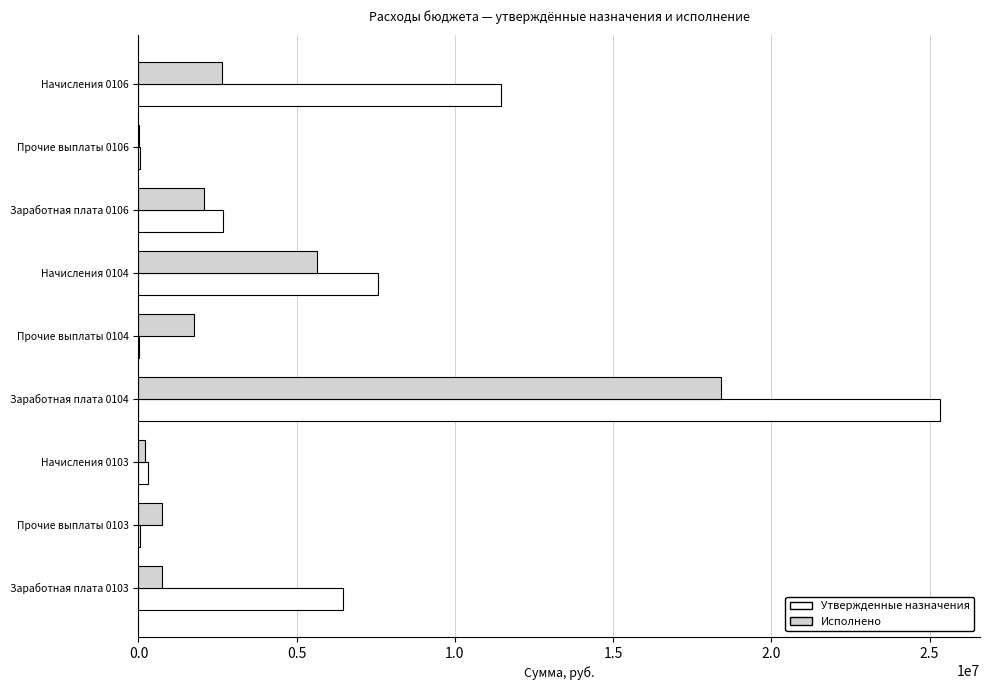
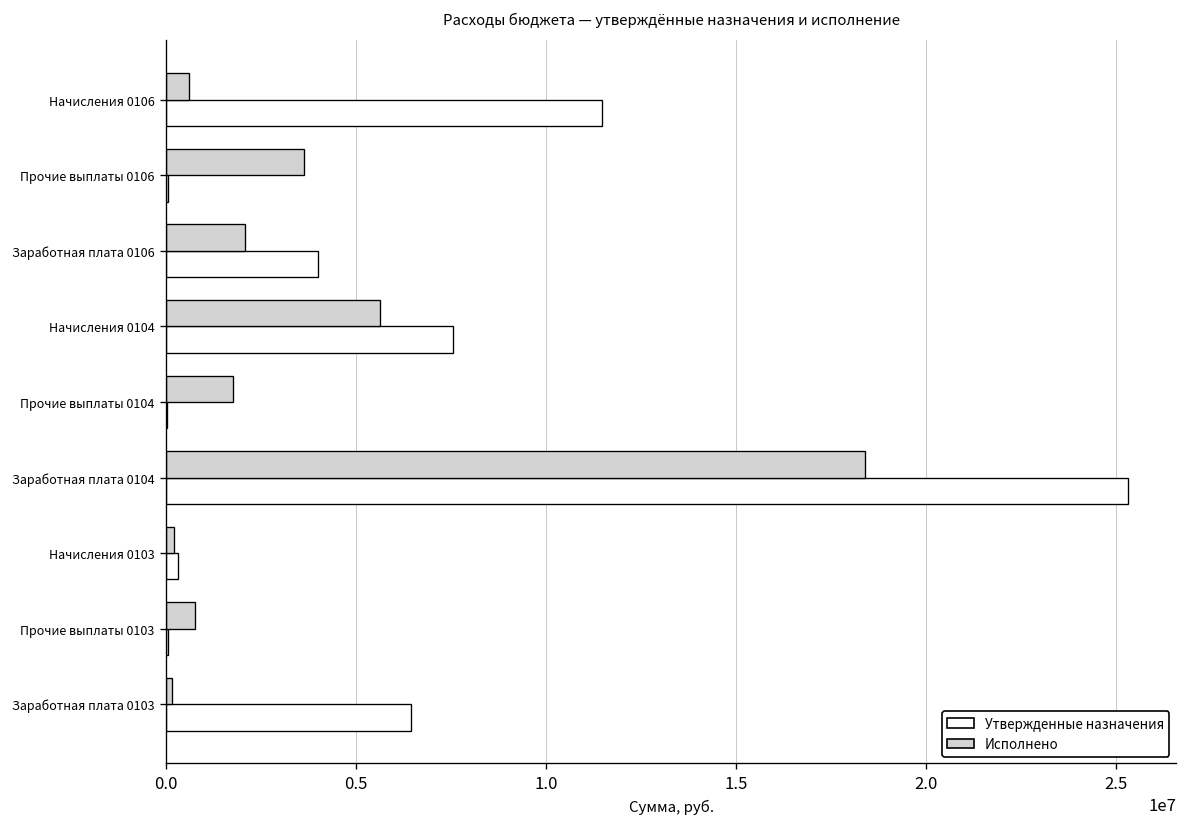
Исполнено, Начисления 0106: 2600000 -> 600000
Исполнено, Прочие выплаты 0106: 0 -> 3600000
Утвержденные назначения, Заработная плата 0106: 2700000 -> 4000000
Исполнено, Заработная плата 0103: 800000 -> 100000
